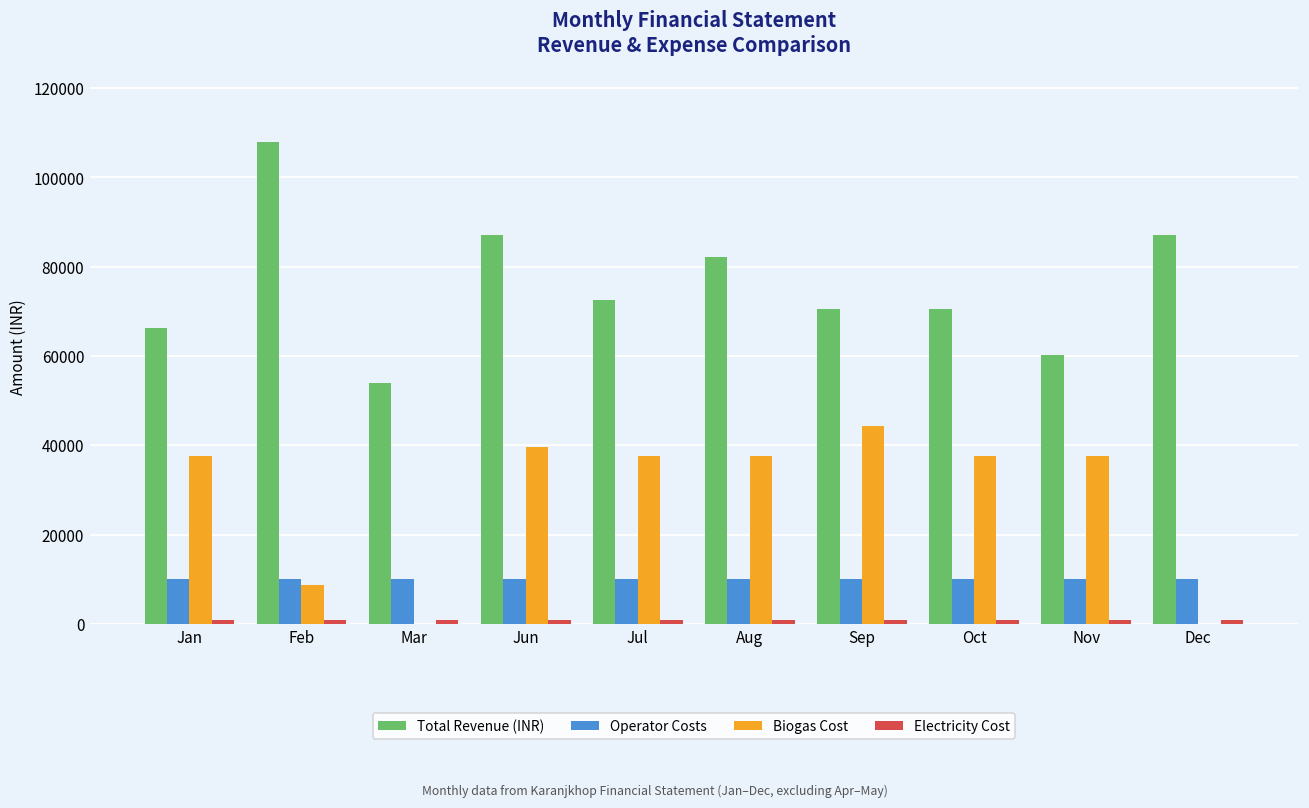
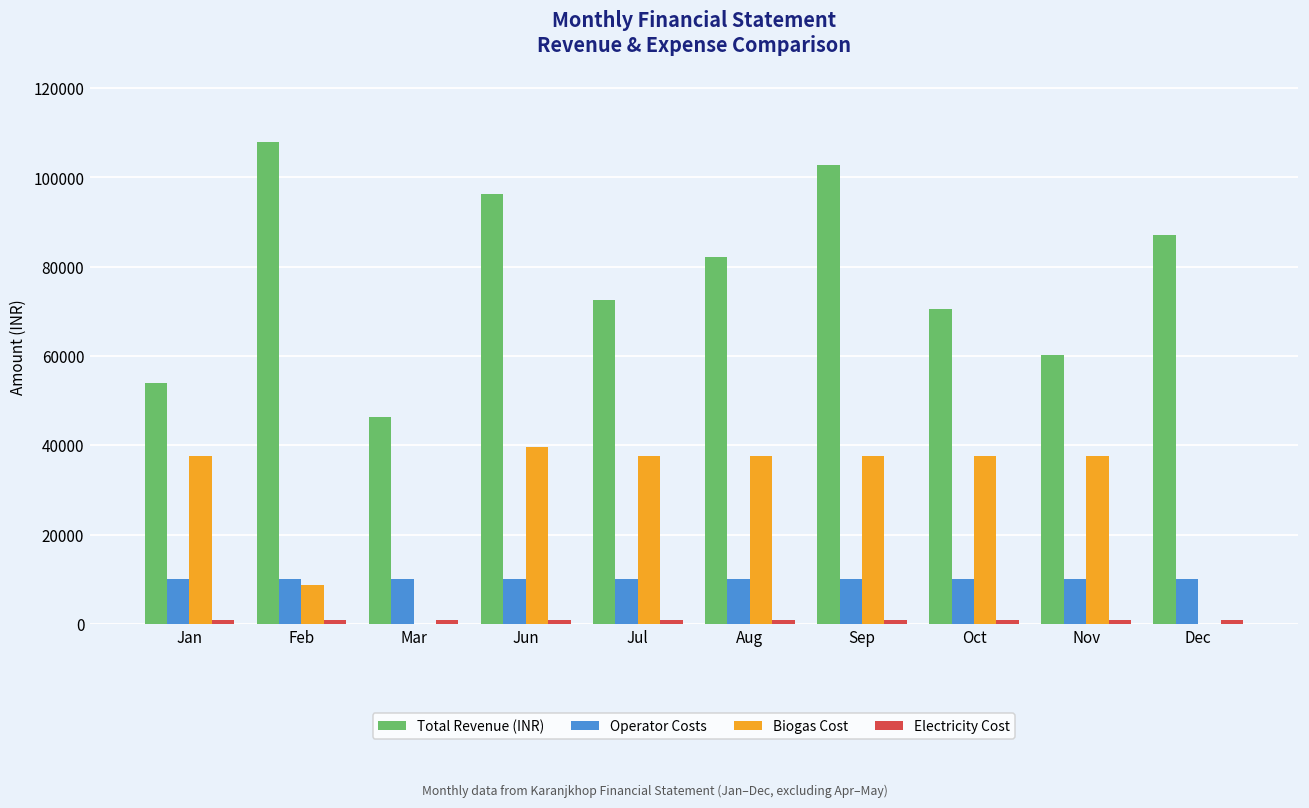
Total Revenue (INR), Jan: 66000 -> 54000
Total Revenue (INR), Mar: 54000 -> 46000
Total Revenue (INR), Jun: 87000 -> 96000
Total Revenue (INR), Sep: 71000 -> 103000
Biogas Cost, Sep: 44000 -> 38000
